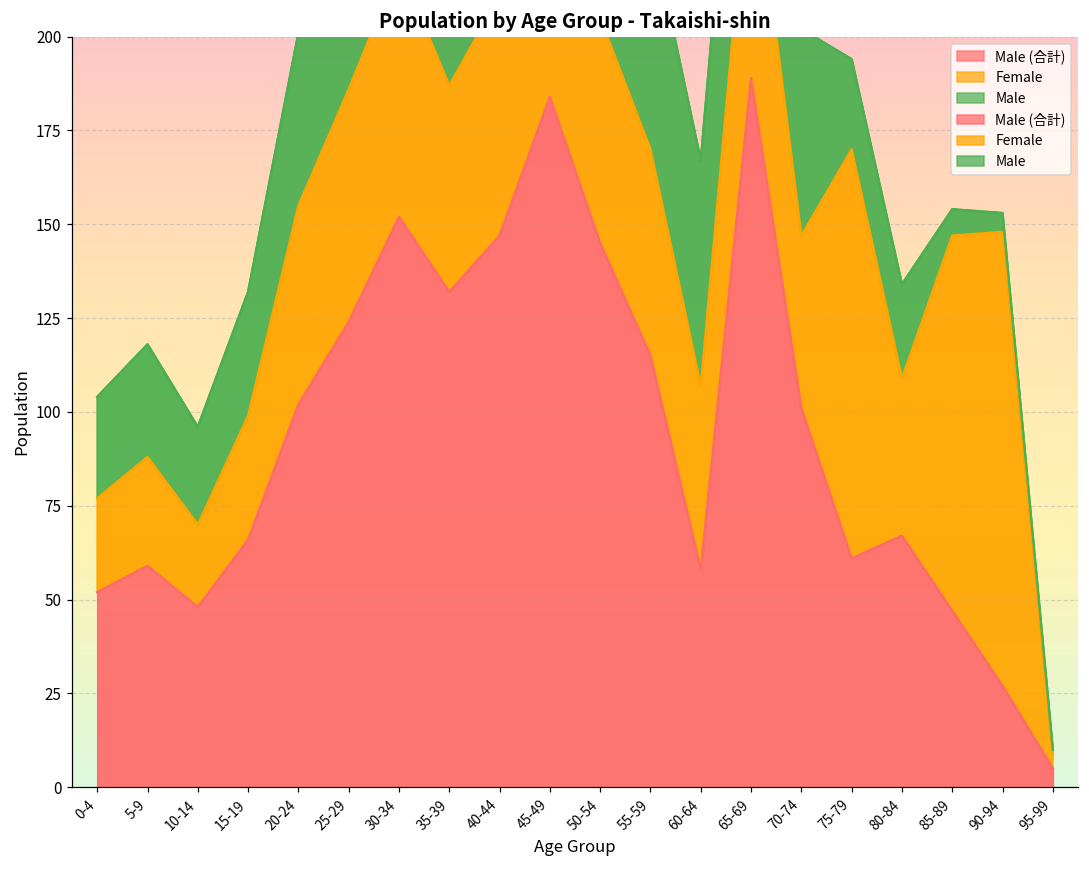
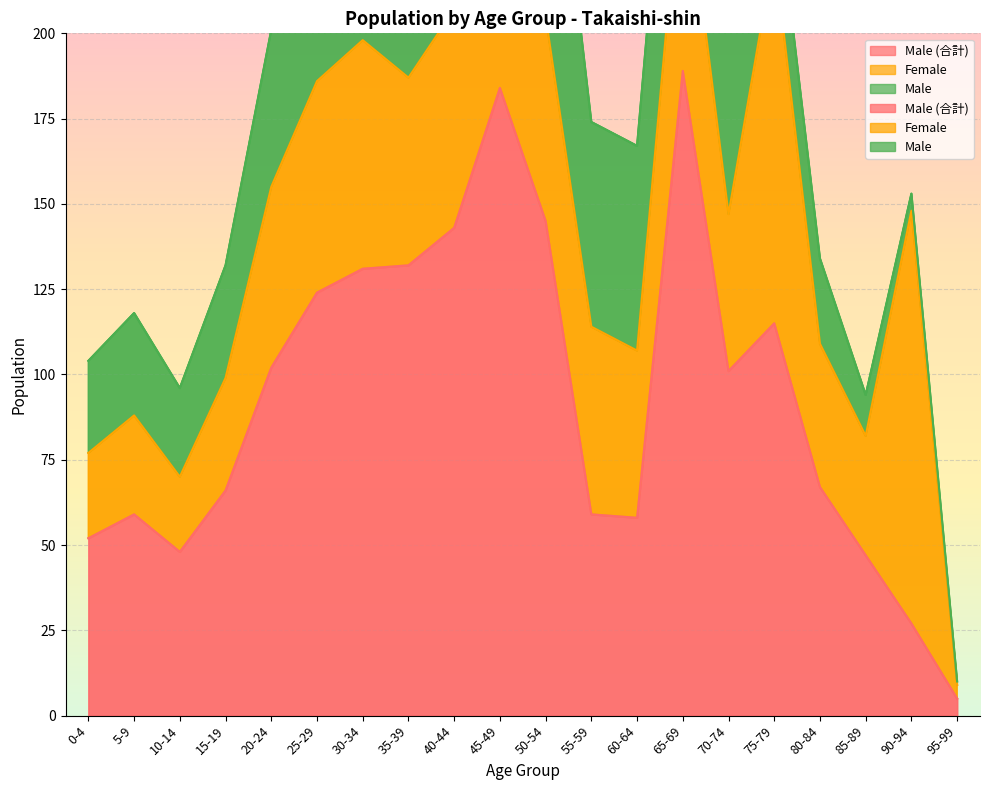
Male (合計), 30-34: 152 -> 131
Male (合計), 40-44: 147 -> 143
Male (合計), 55-59: 115 -> 59
Male (合計), 75-79: 61 -> 115
Female, 85-89: 100 -> 35
Male, 85-89: 7 -> 12
